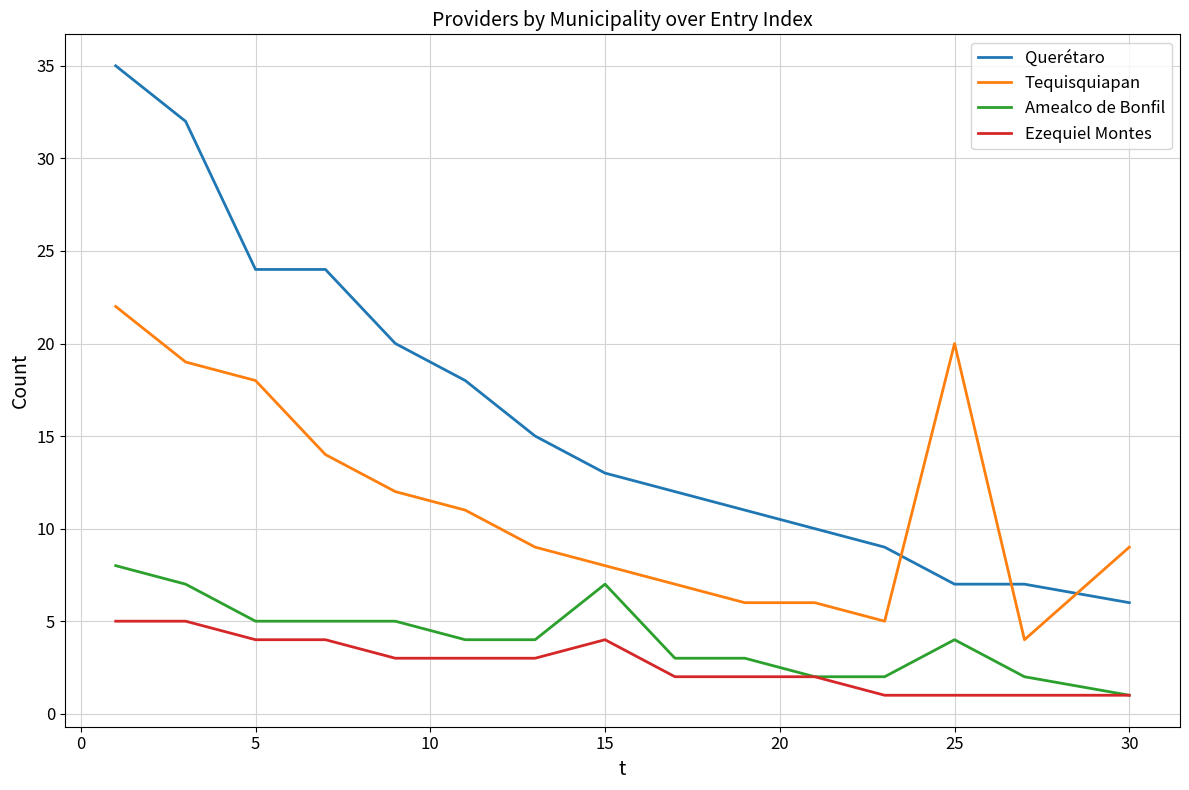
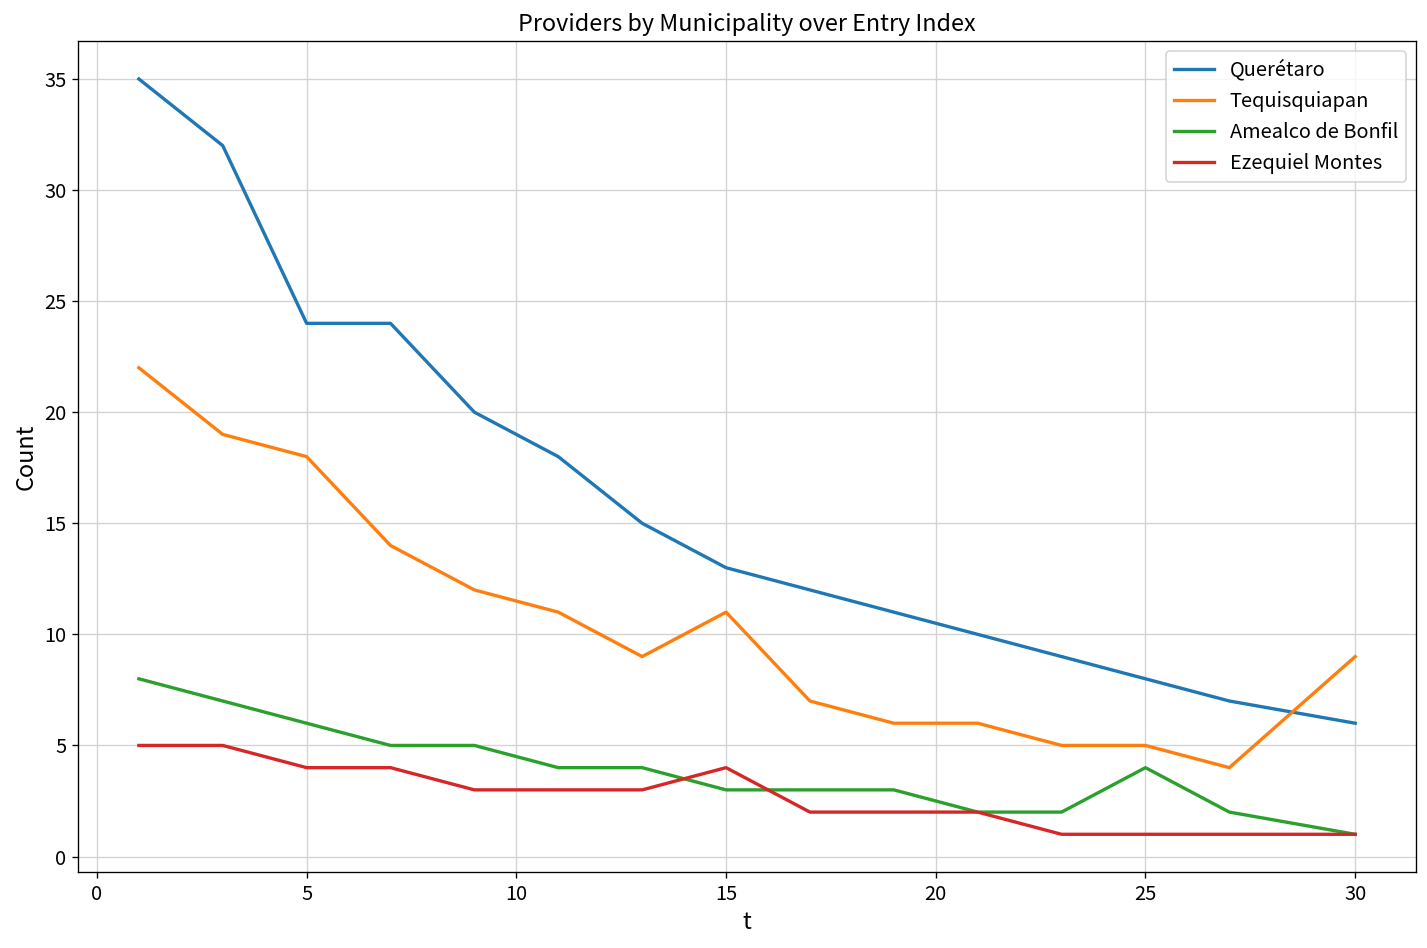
Amealco de Bonfil, 5: 5 -> 6
Tequisquiapan, 15: 8 -> 11
Amealco de Bonfil, 15: 7 -> 3
Querétaro, 25: 7 -> 8
Tequisquiapan, 25: 20 -> 5
